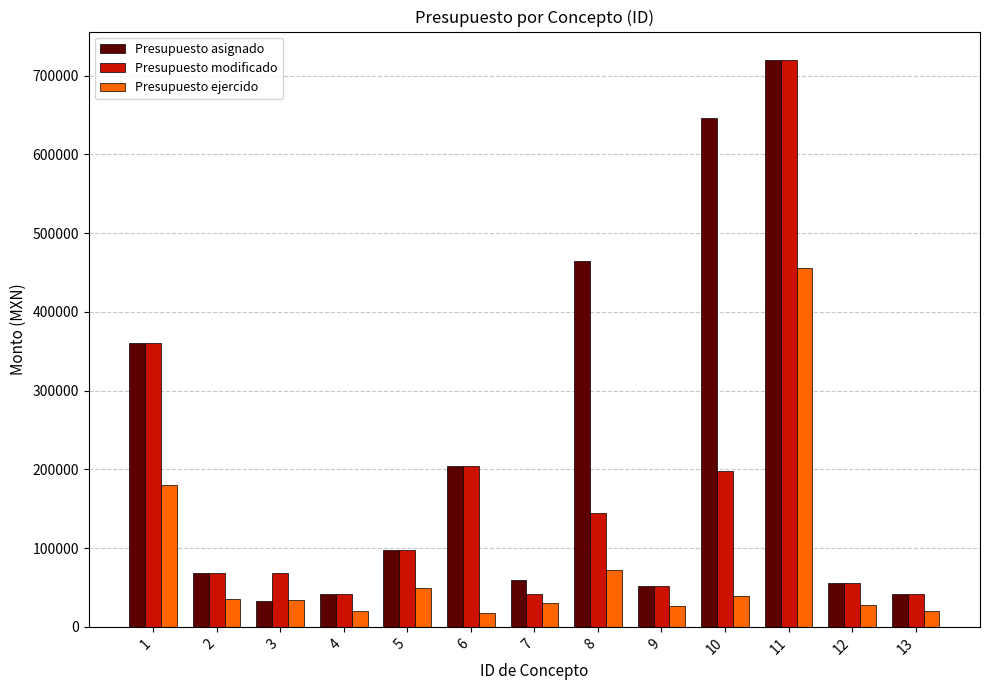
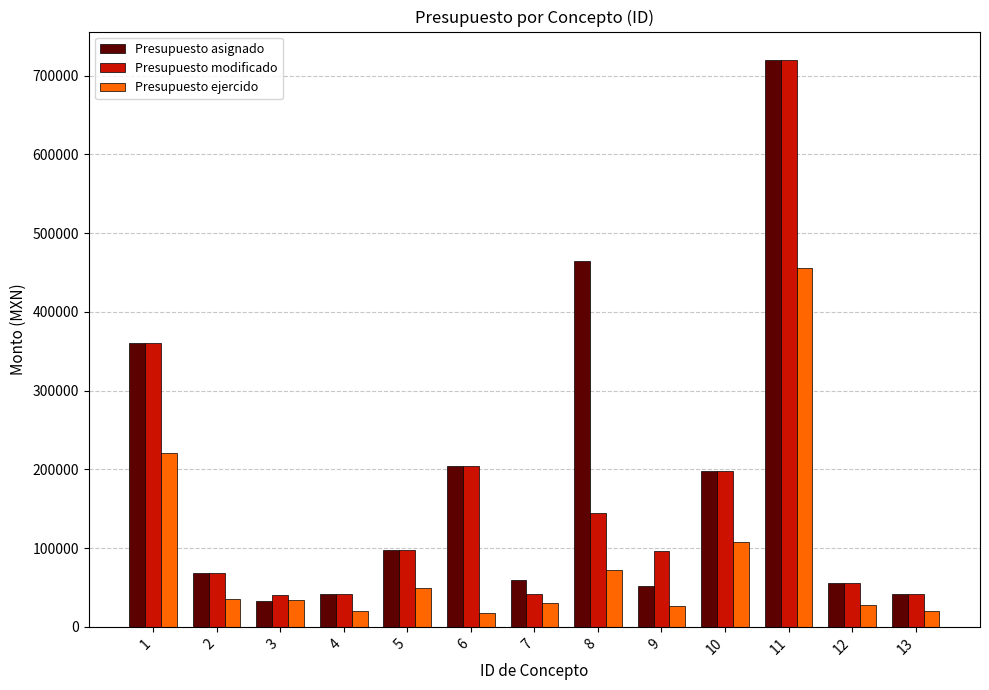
Presupuesto ejercido, 1: 180000 -> 220000
Presupuesto modificado, 3: 70000 -> 40000
Presupuesto modificado, 9: 50000 -> 100000
Presupuesto asignado, 10: 650000 -> 200000
Presupuesto ejercido, 10: 40000 -> 110000
